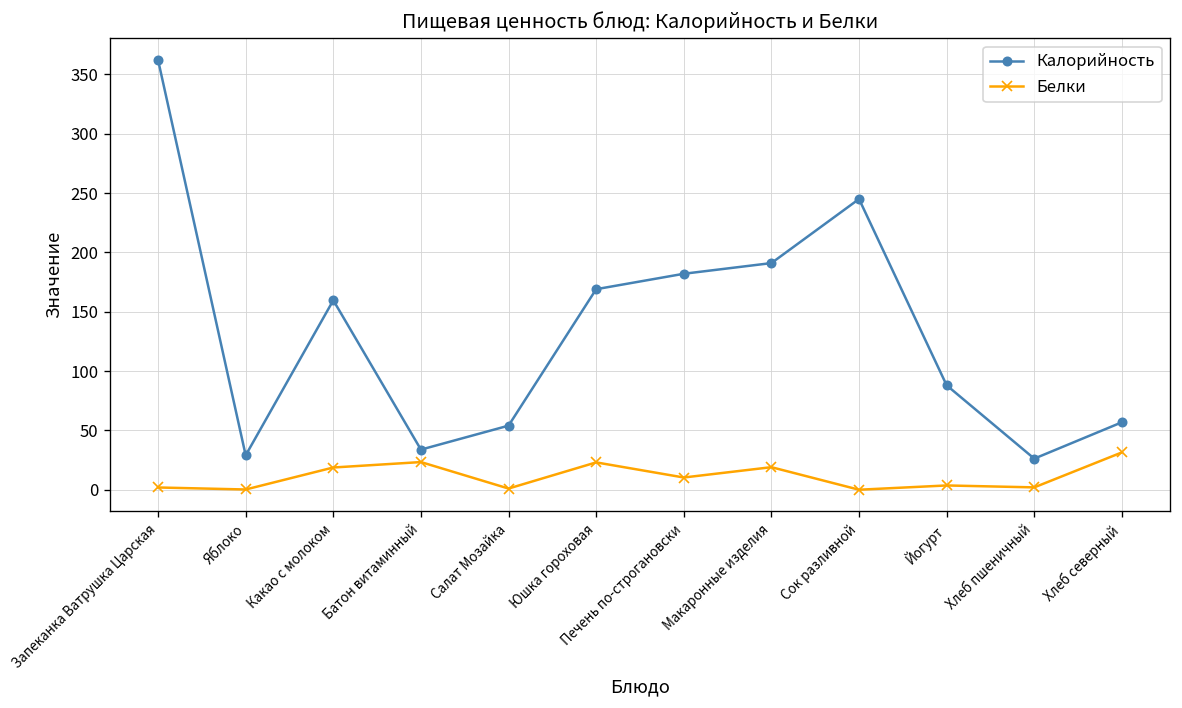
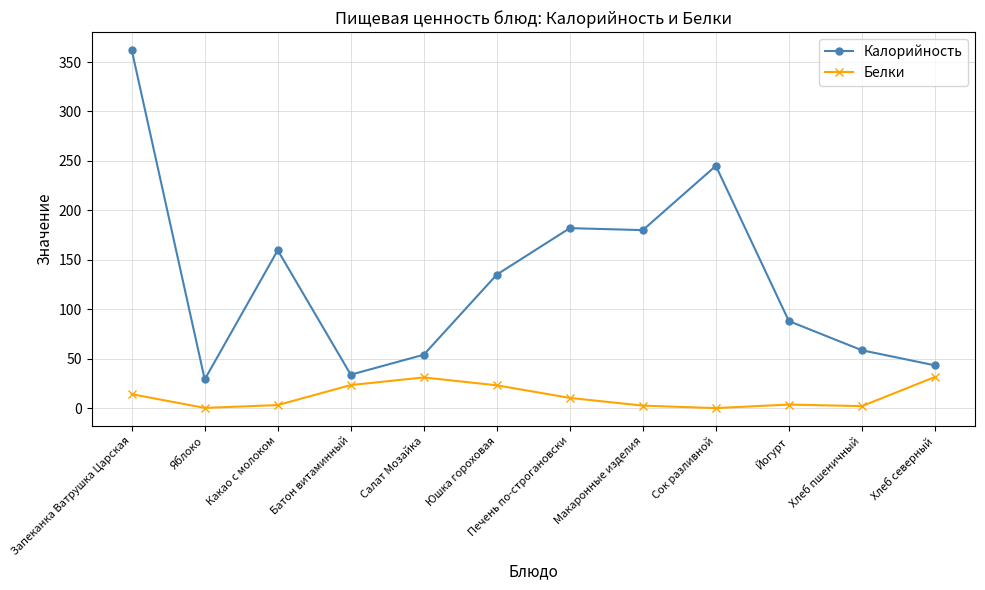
Белки, Запеканка Ватрушка Царская: 0 -> 10
Белки, Какао с молоком: 20 -> 0
Белки, Салат Мозайка: 0 -> 30
Калорийность, Юшка гороховая: 170 -> 140
Калорийность, Макаронные изделия: 190 -> 180
Белки, Макаронные изделия: 20 -> 0
Калорийность, Хлеб пшеничный: 30 -> 60
Калорийность, Хлеб северный: 60 -> 40
